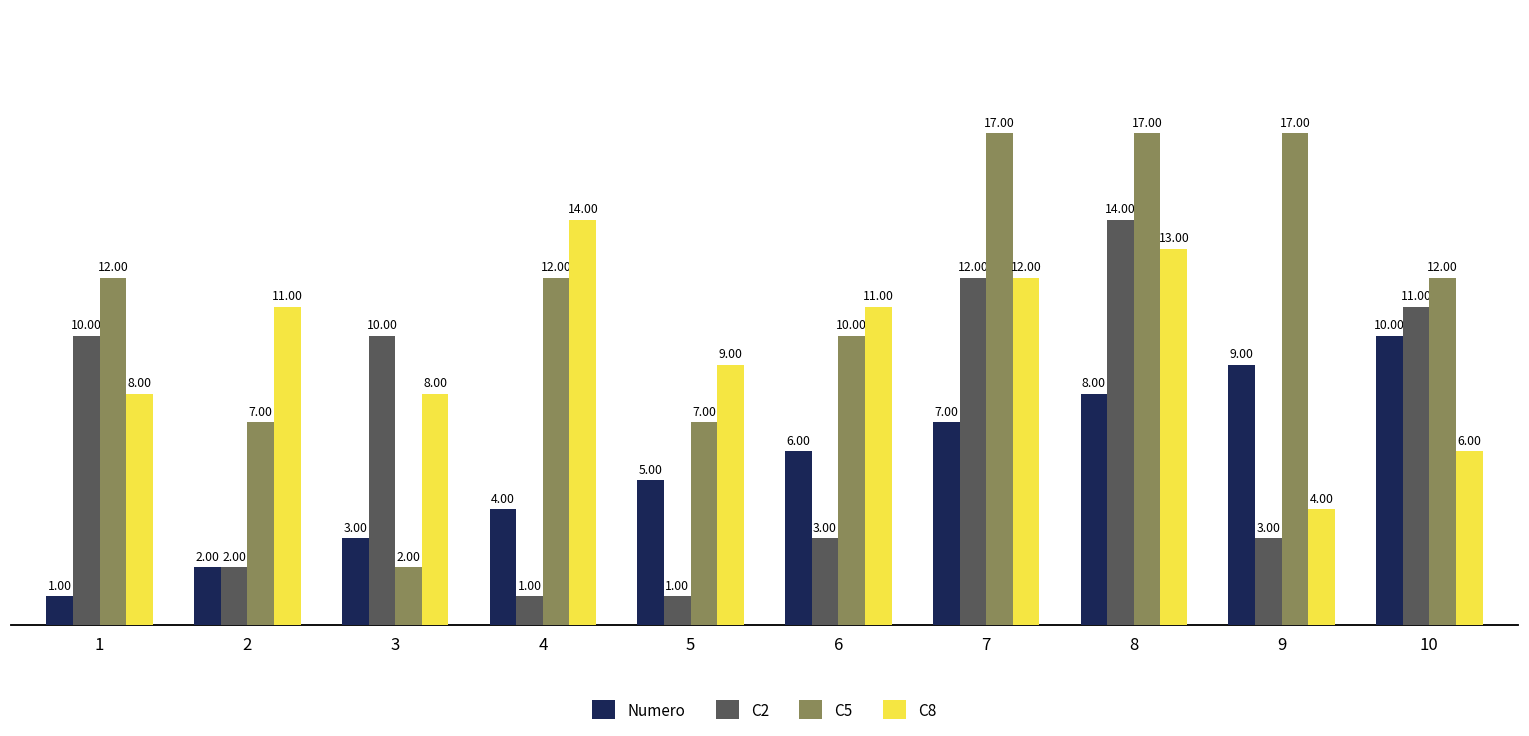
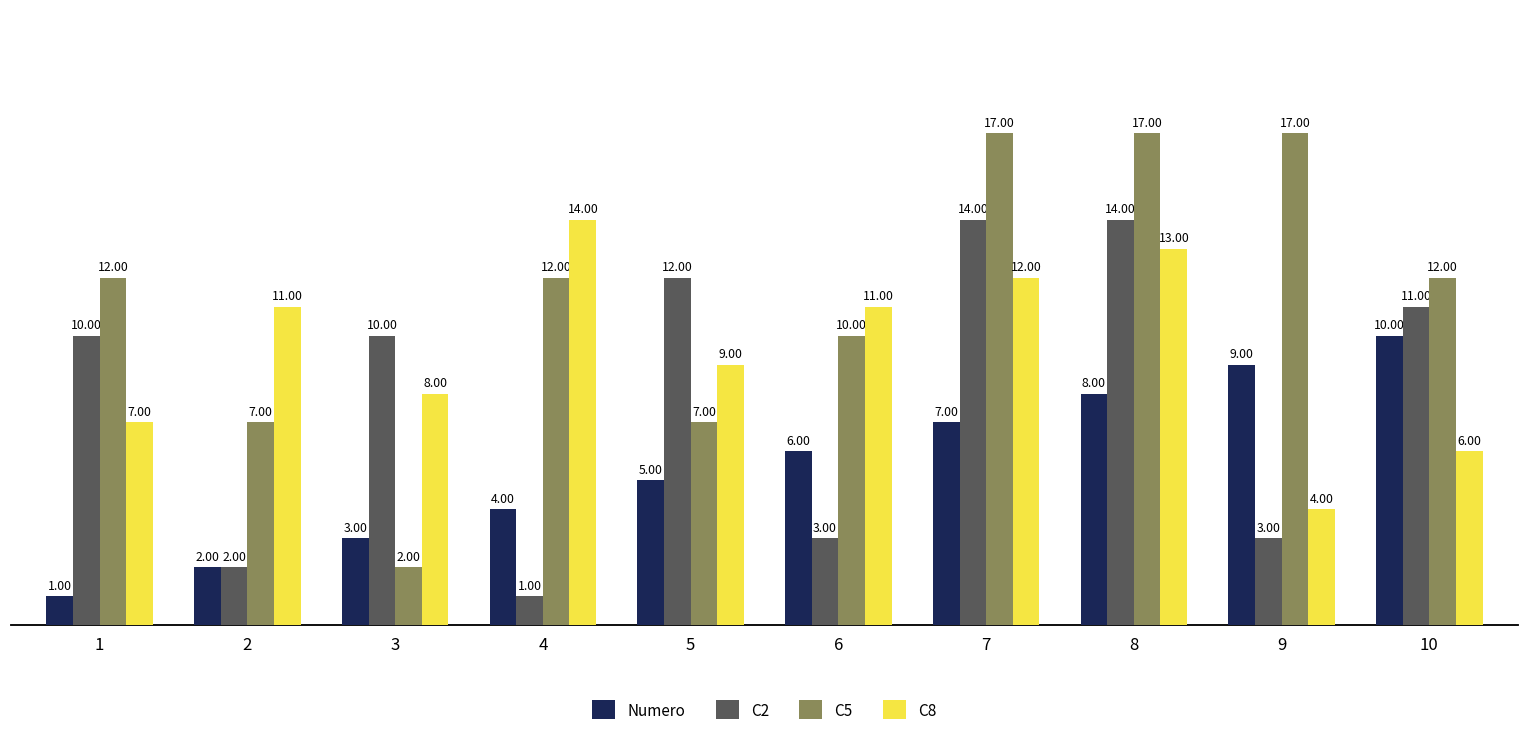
C8, 1: 8.00 -> 7.00
C2, 5: 1.00 -> 12.00
C2, 7: 12.00 -> 14.00
